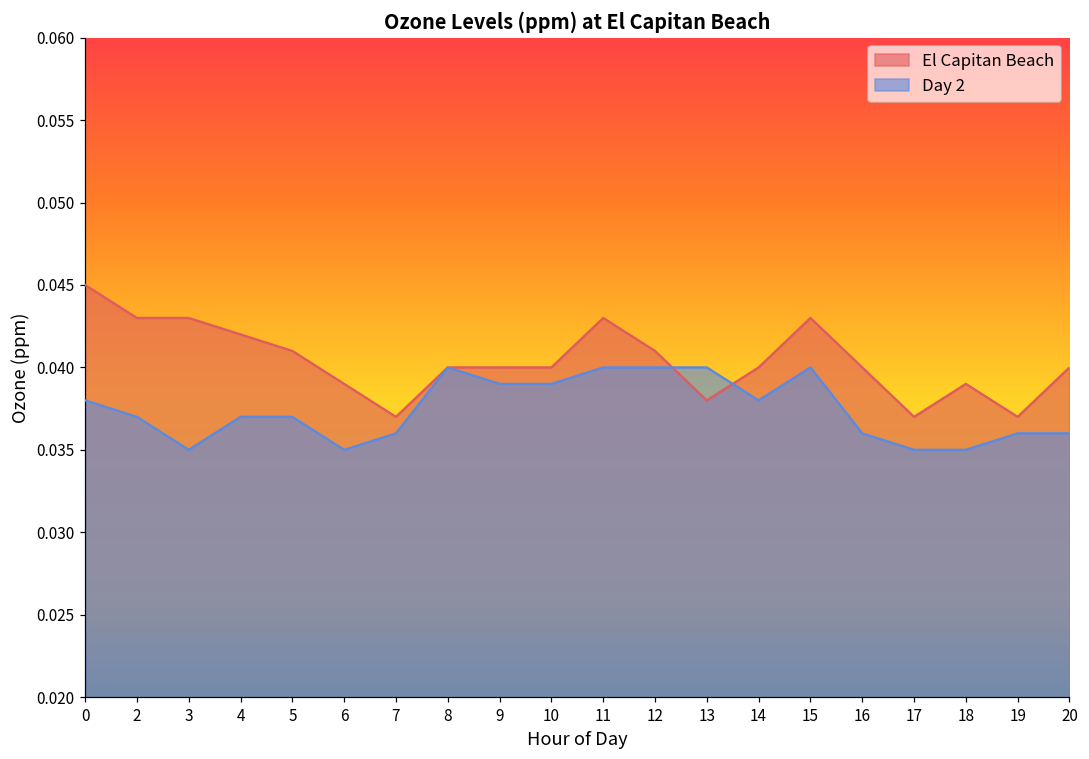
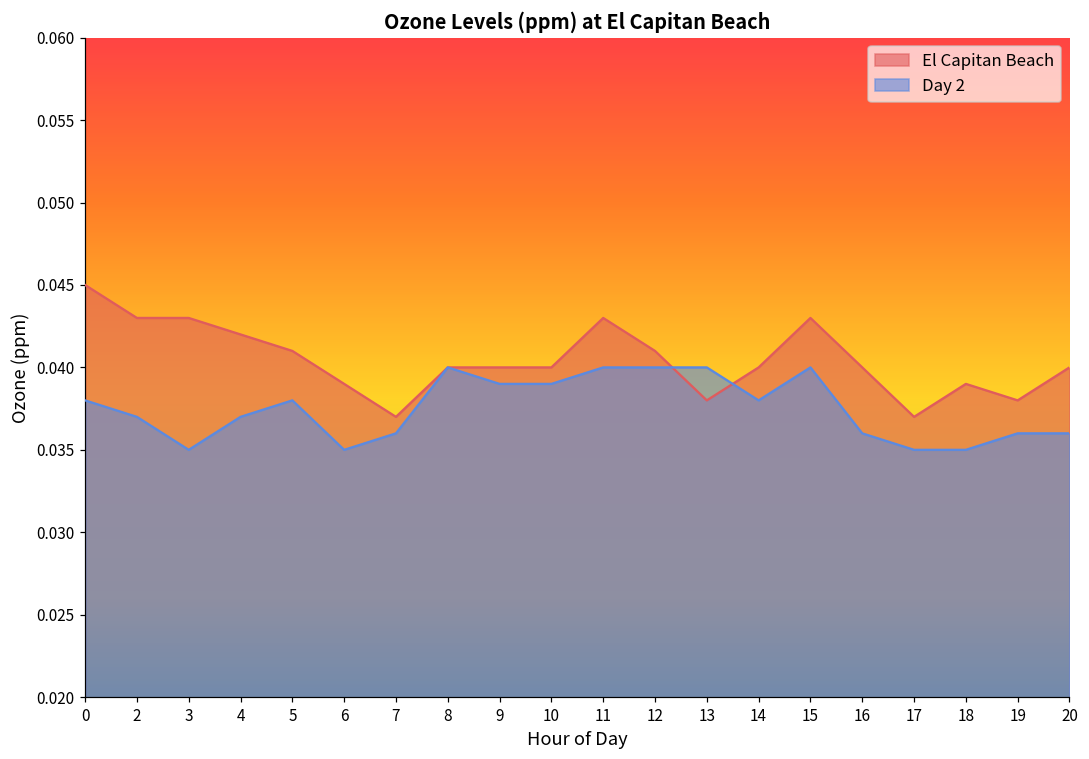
Day 2, 5: 0.037 -> 0.038
El Capitan Beach, 19: 0.037 -> 0.038
